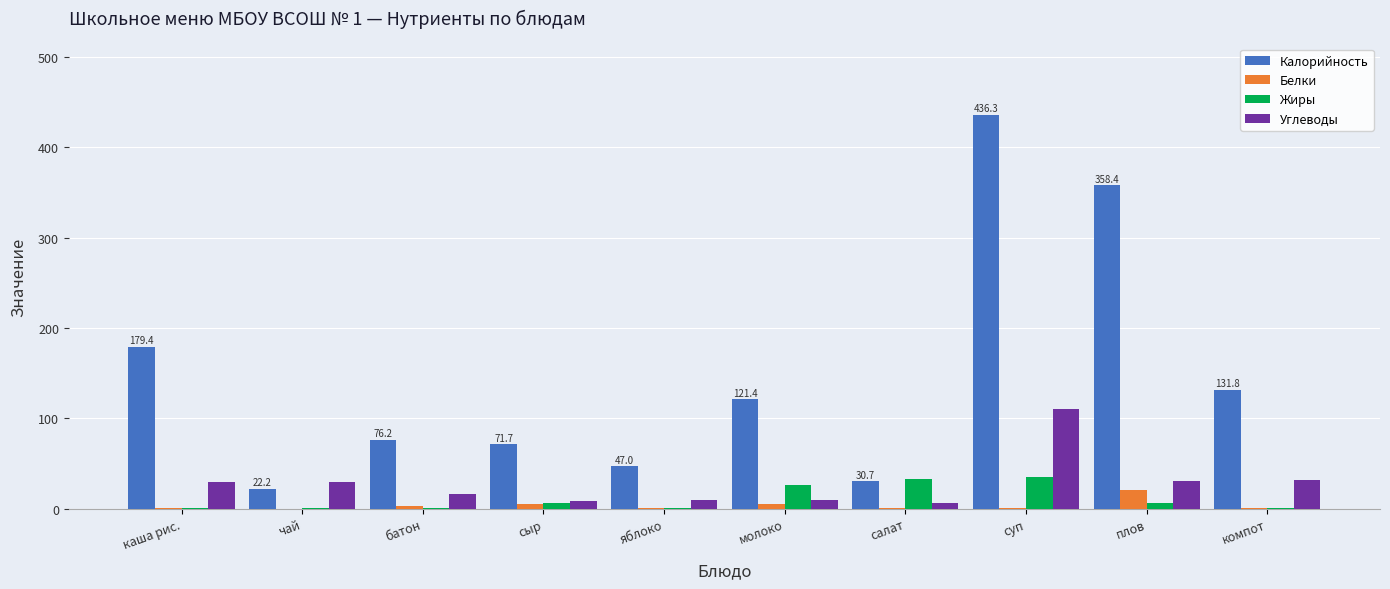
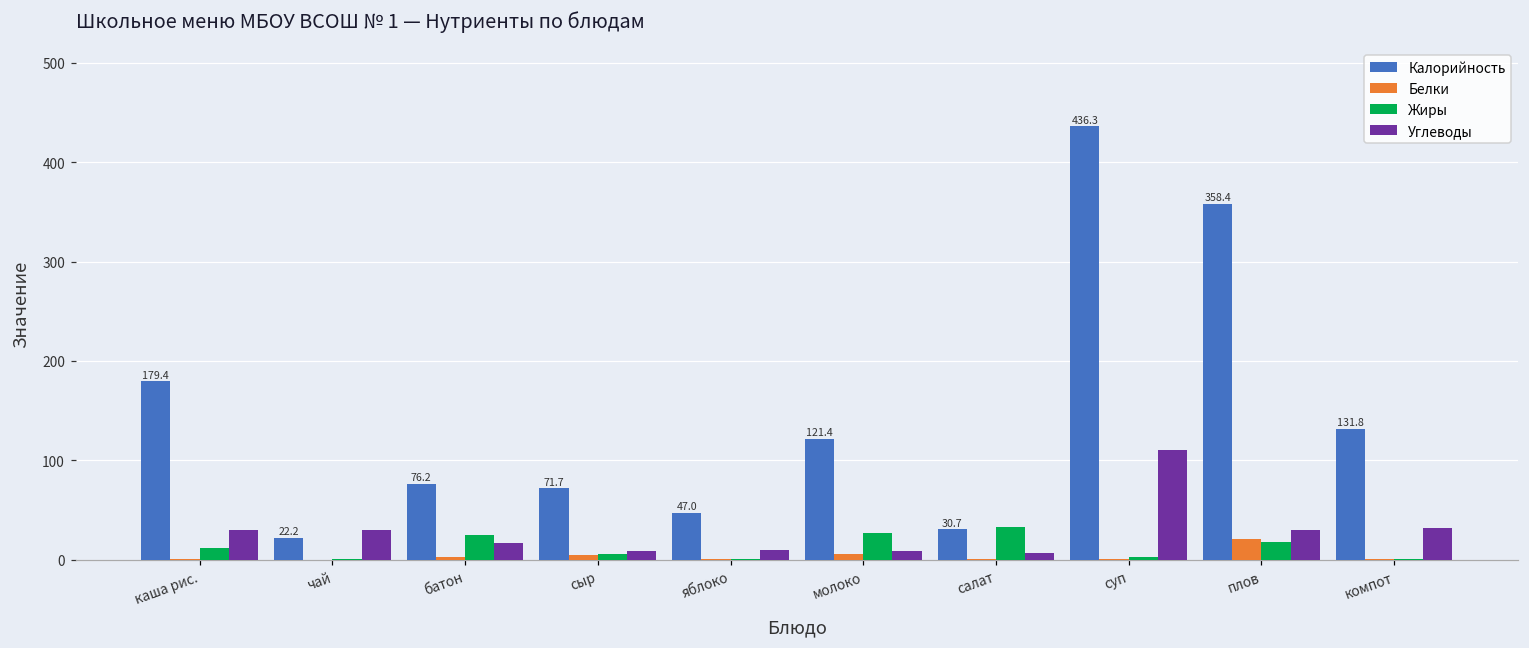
Жиры, каша рис.: 0 -> 10
Жиры, батон: 0 -> 30
Жиры, суп: 30 -> 0
Жиры, плов: 10 -> 20
